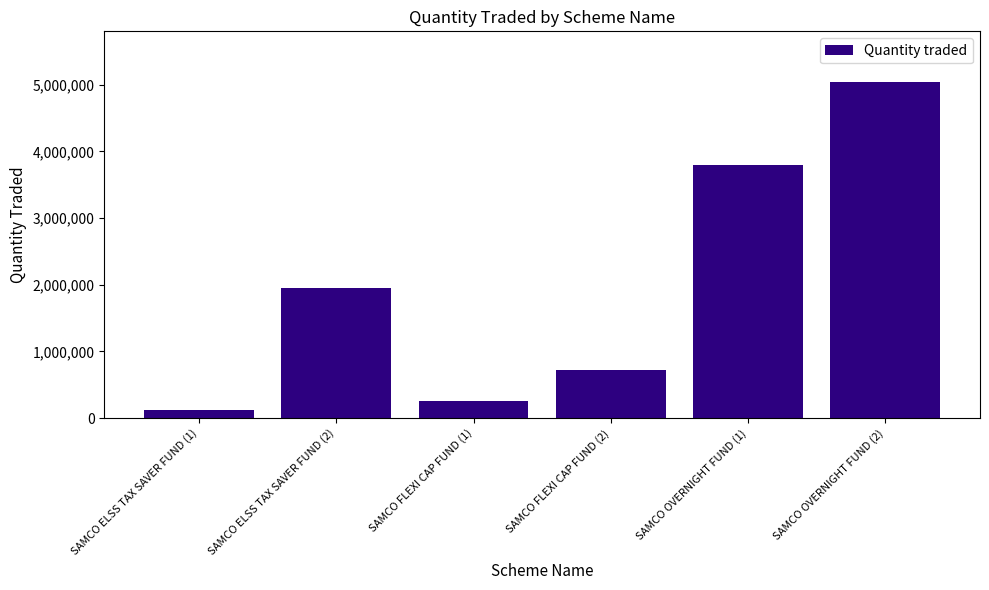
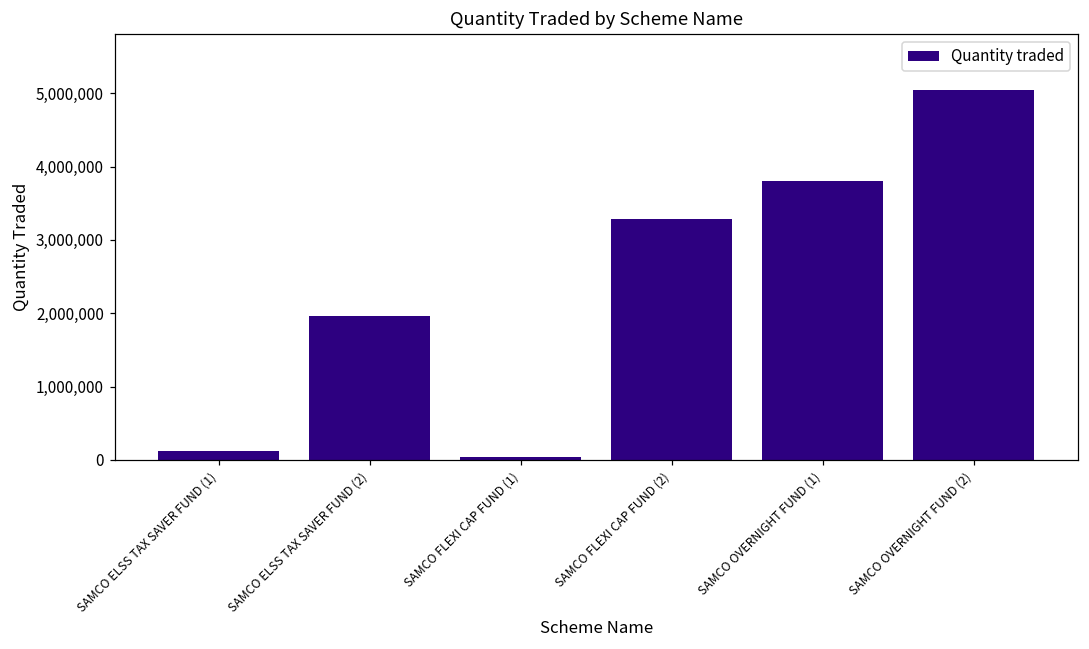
SAMCO FLEXI CAP FUND (1): 200,000 -> 0
SAMCO FLEXI CAP FUND (2): 700,000 -> 3,300,000
